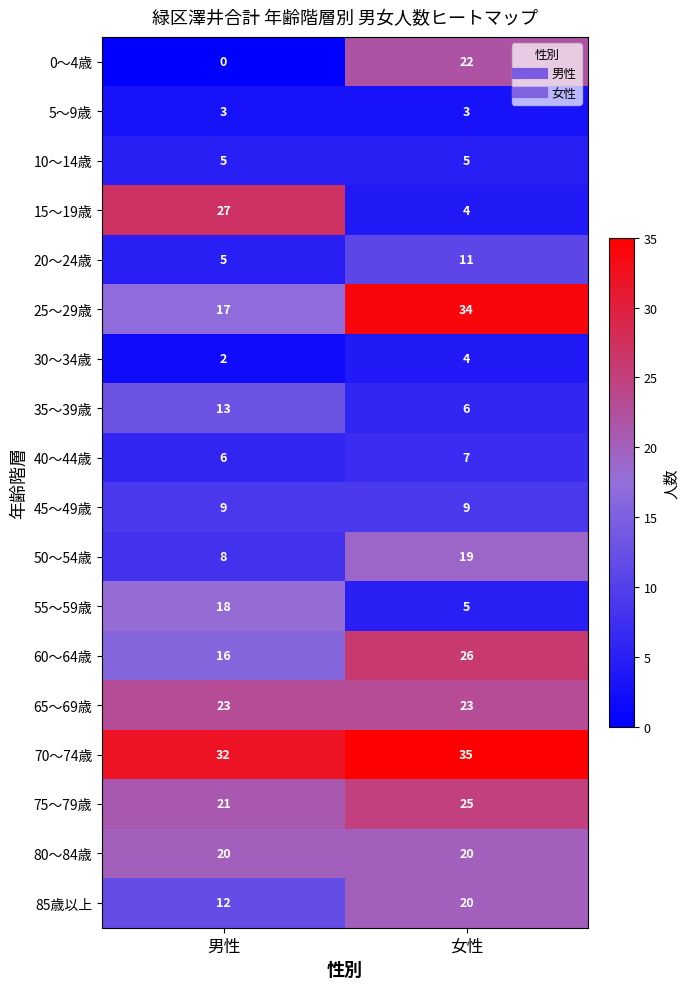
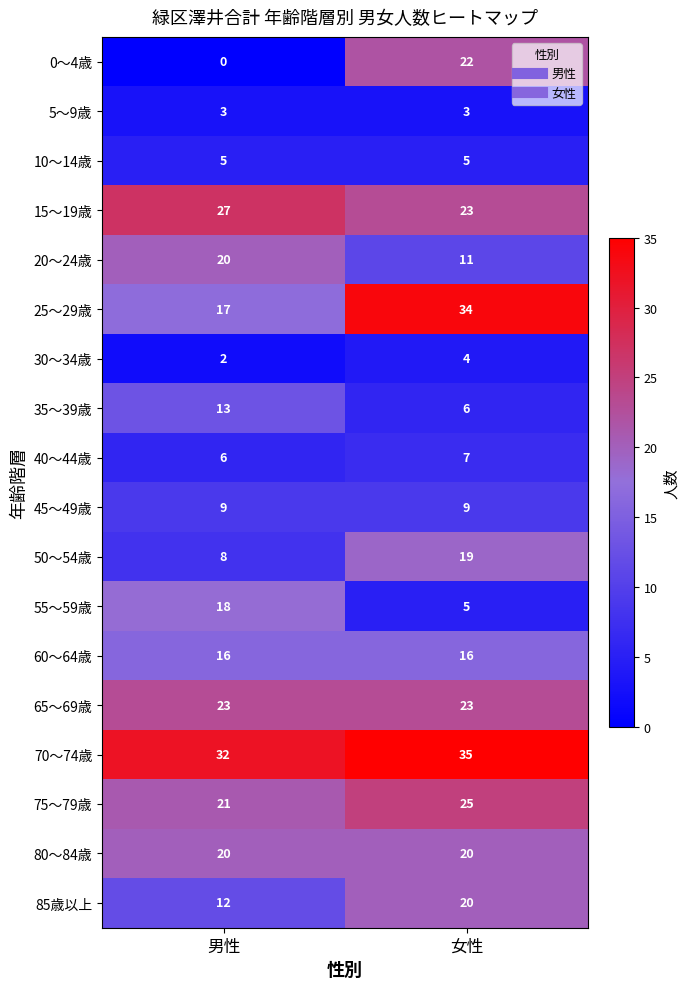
15～19歳, 女性: 4 -> 23
20～24歳, 男性: 5 -> 20
60～64歳, 女性: 26 -> 16
